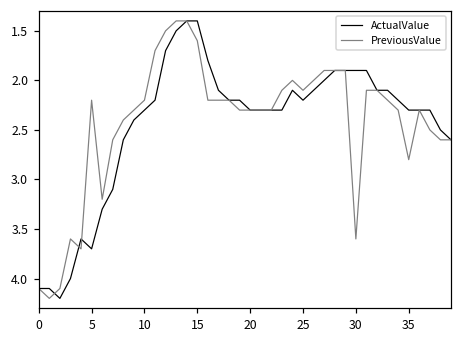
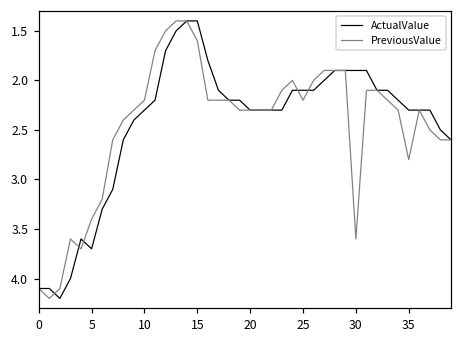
PreviousValue, 5: 2.2 -> 3.4
ActualValue, 25: 2.2 -> 2.1
PreviousValue, 25: 2.1 -> 2.2
